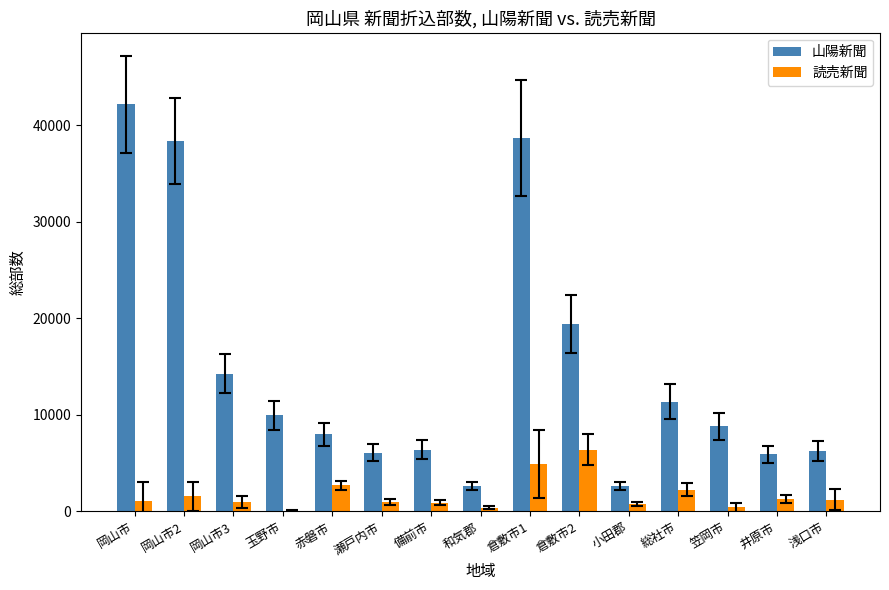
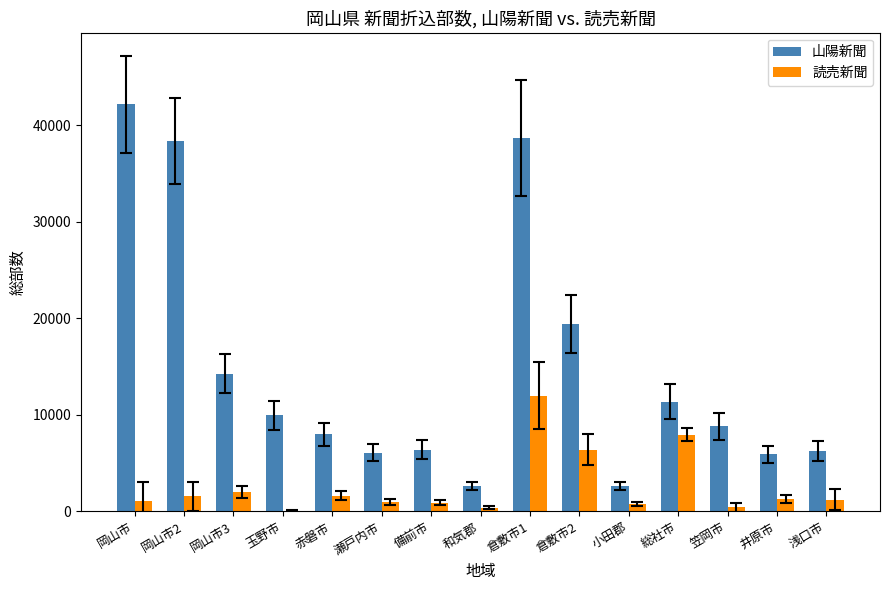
読売新聞, 岡山市3: 1000 -> 2000
読売新聞, 赤磐市: 3000 -> 2000
読売新聞, 倉敷市1: 5000 -> 12000
読売新聞, 総社市: 2000 -> 8000
